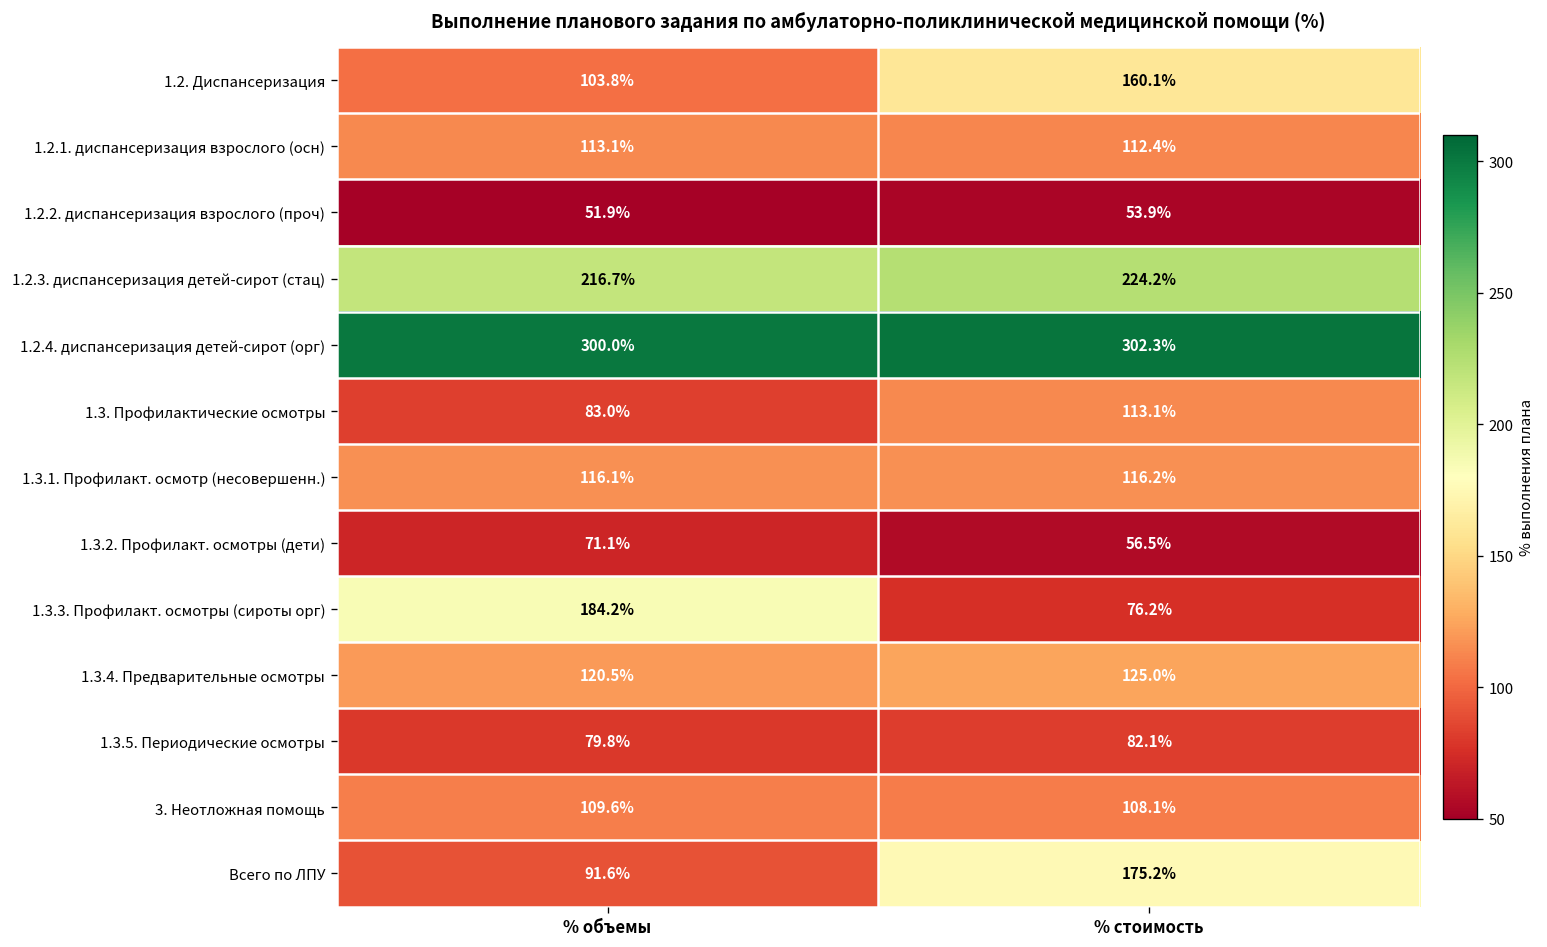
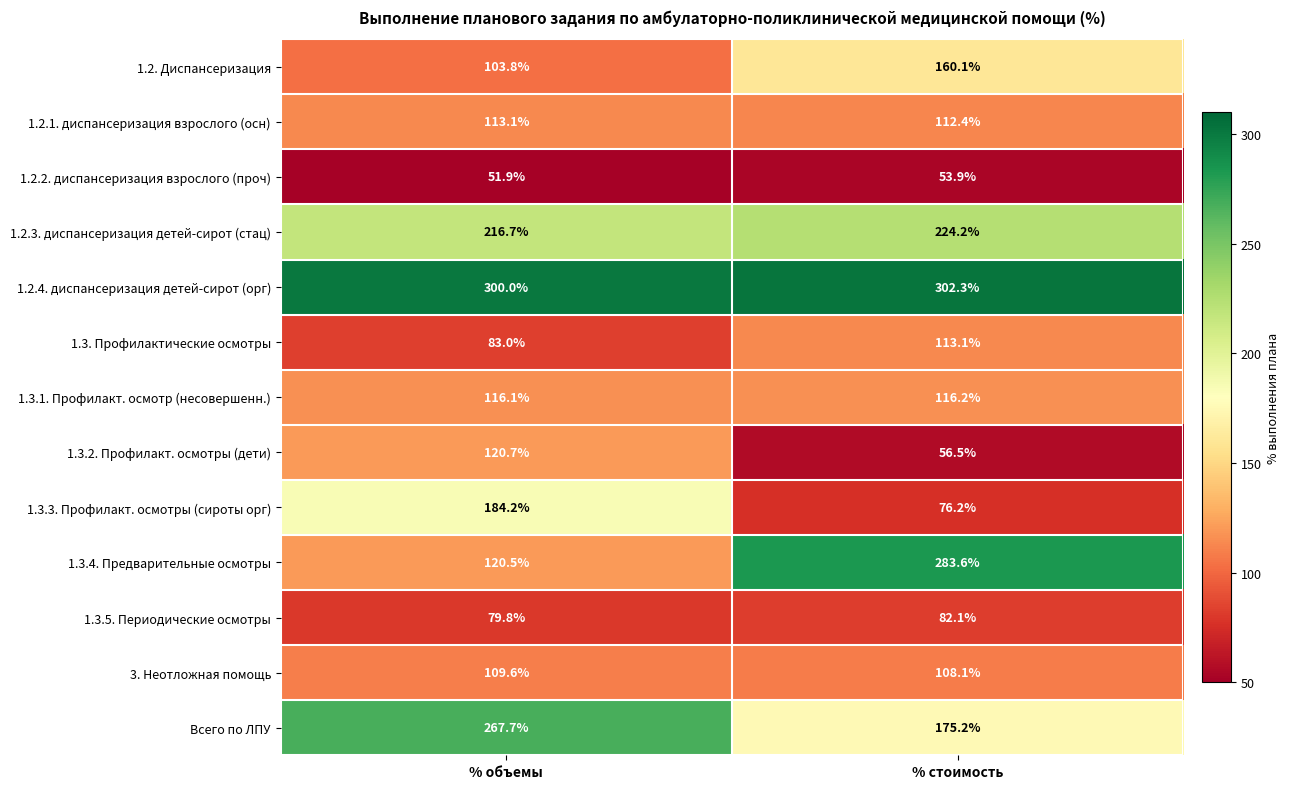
1.3.2. Профилакт. осмотры (дети), % объемы: 71.1% -> 120.7%
1.3.4. Предварительные осмотры, % стоимость: 125.0% -> 283.6%
Всего по ЛПУ, % объемы: 91.6% -> 267.7%
